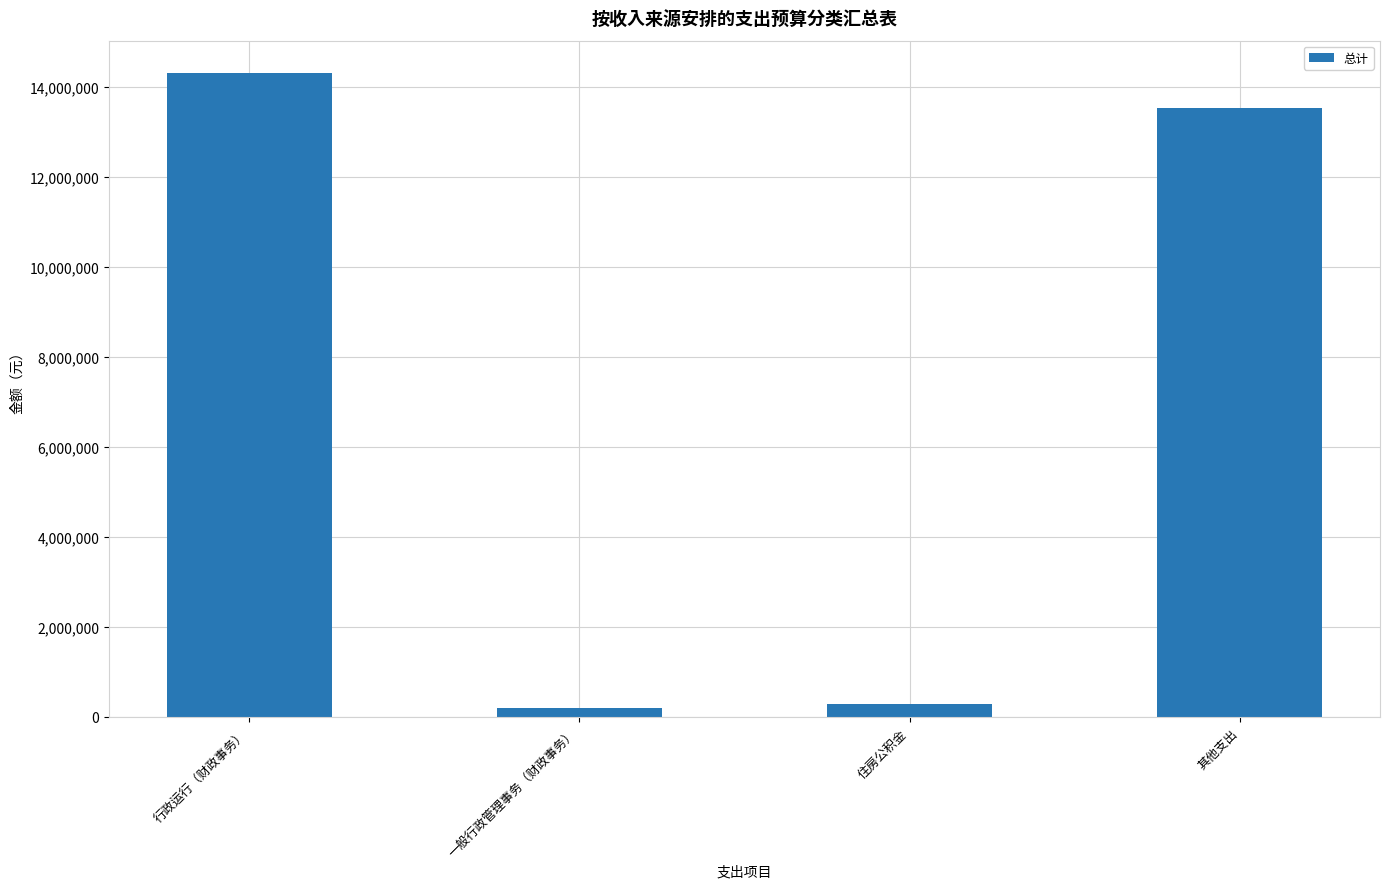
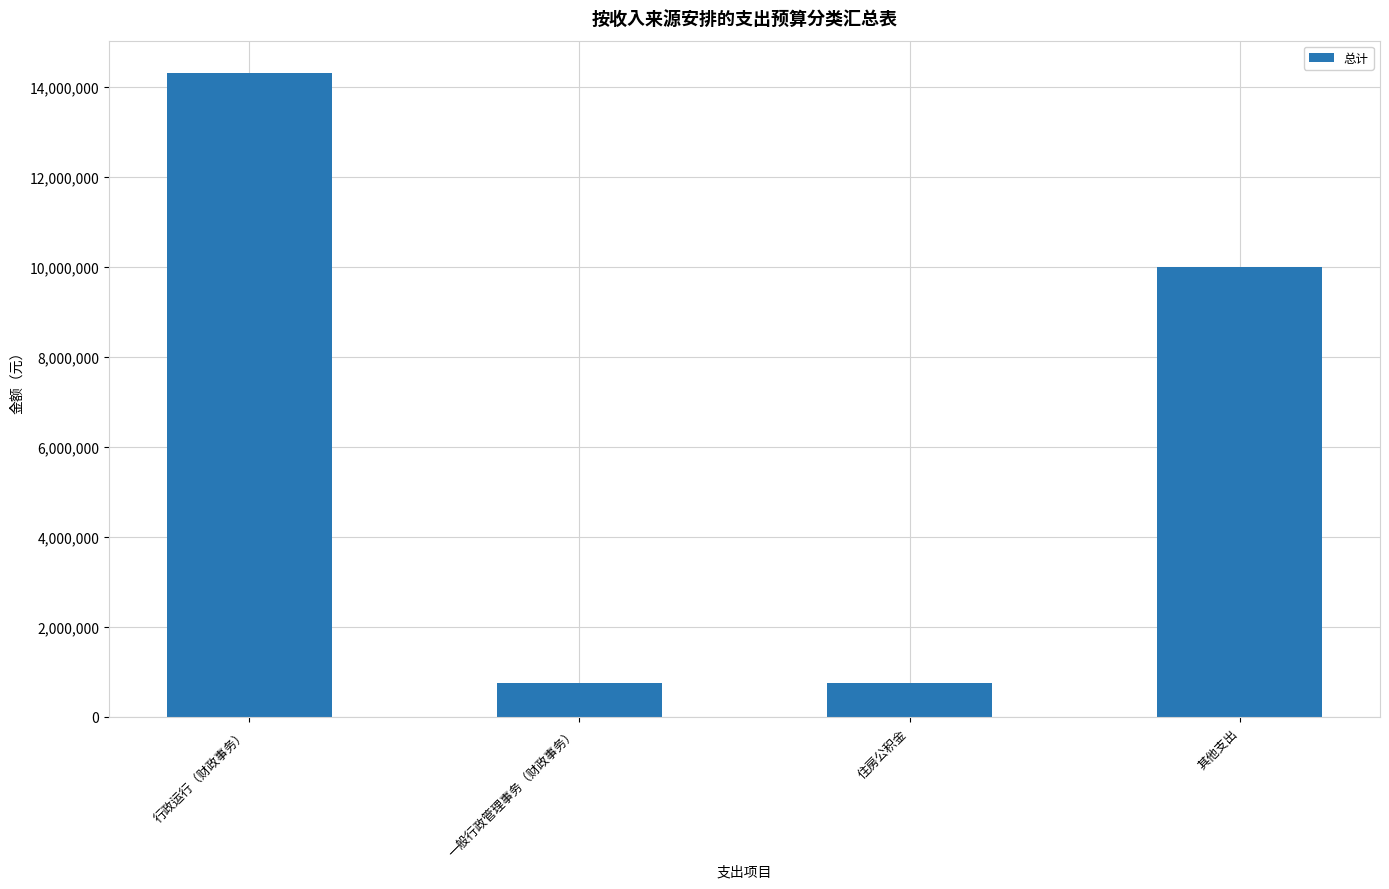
一般行政管理事务（财政事务）: 200,000 -> 700,000
住房公积金: 300,000 -> 800,000
其他支出: 13,500,000 -> 10,000,000
